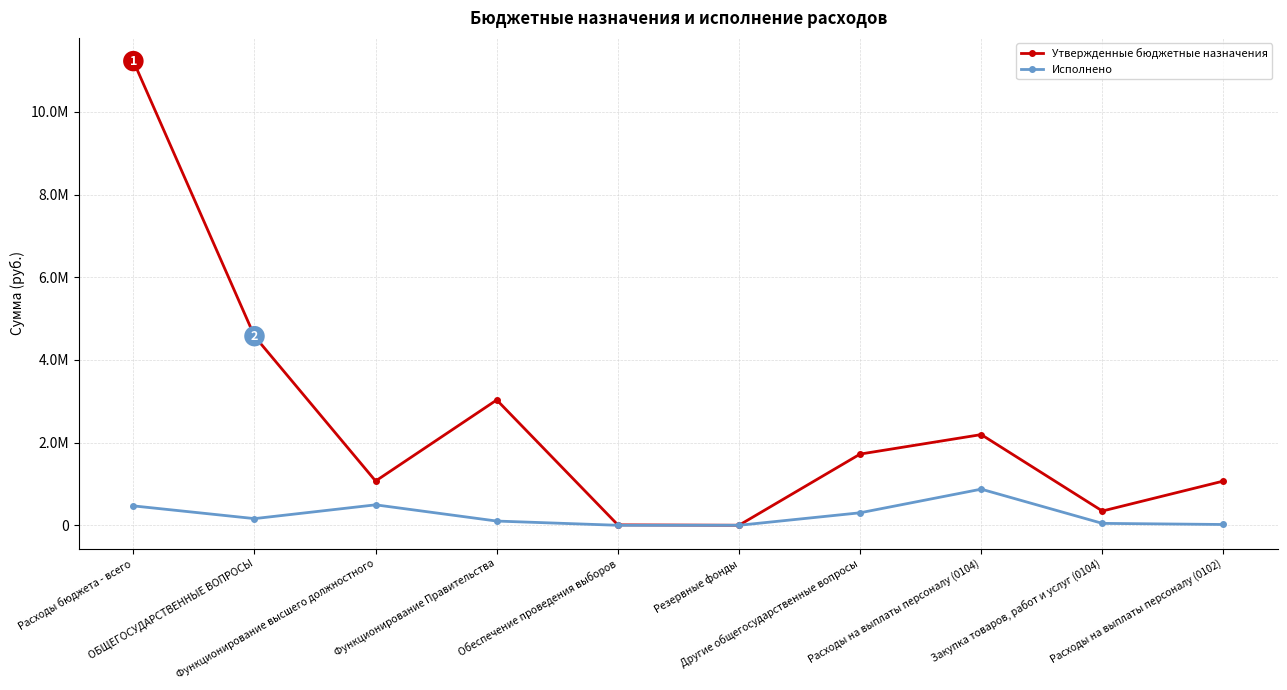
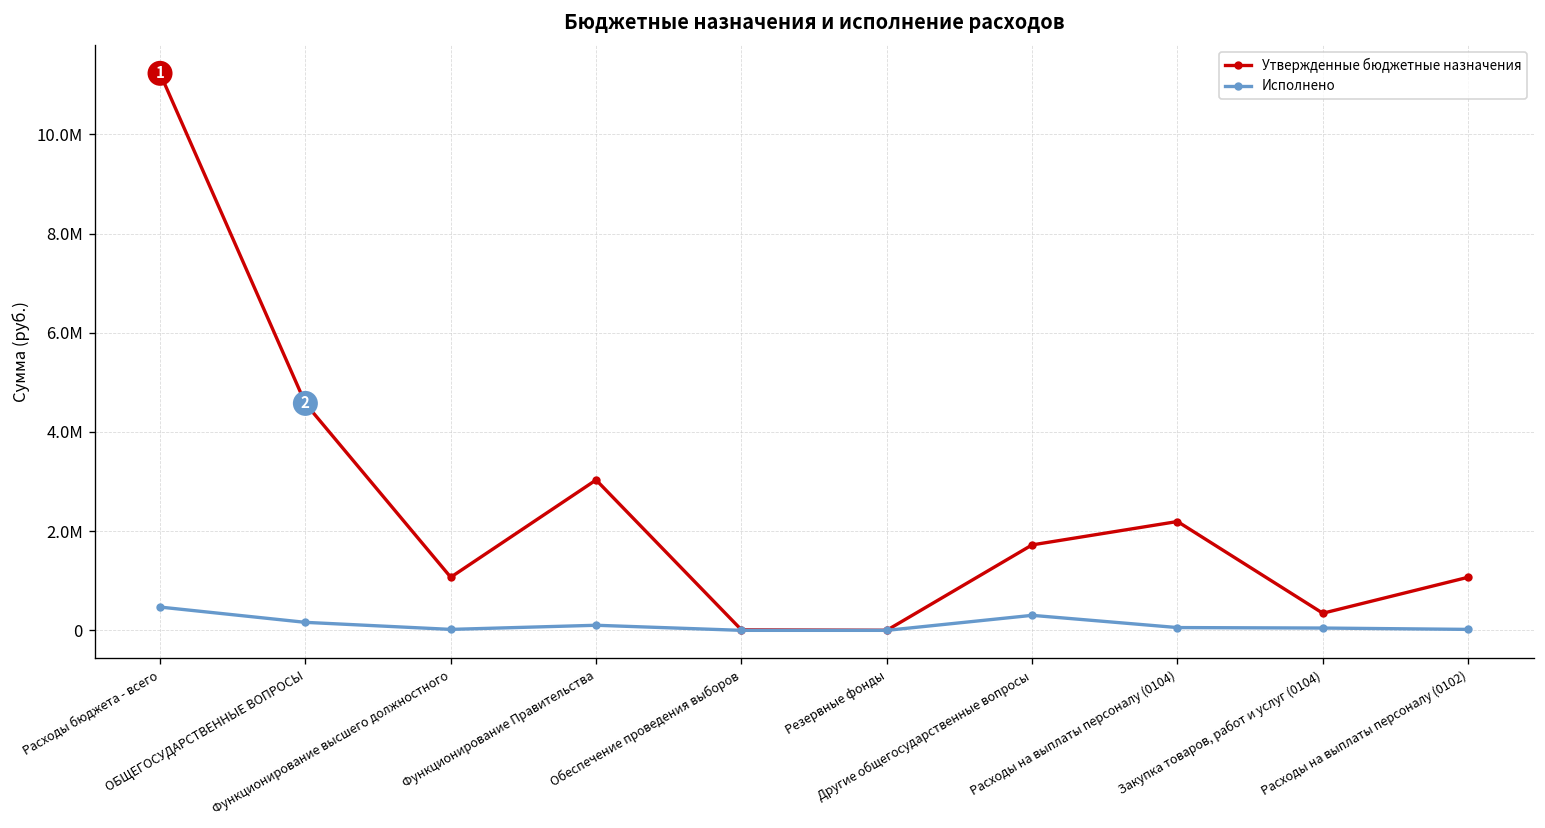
Исполнено, Функционирование высшего должностного: 0.5М -> 0.0М
Исполнено, Расходы на выплаты персоналу (0104): 0.9М -> 0.1М
